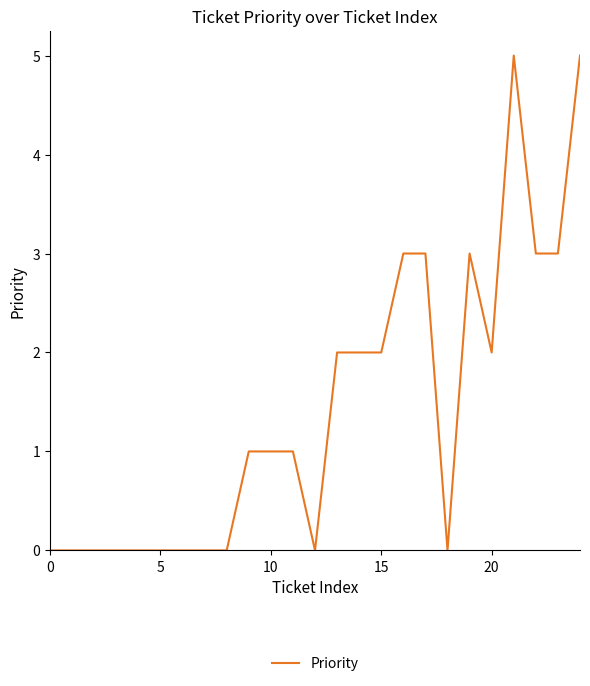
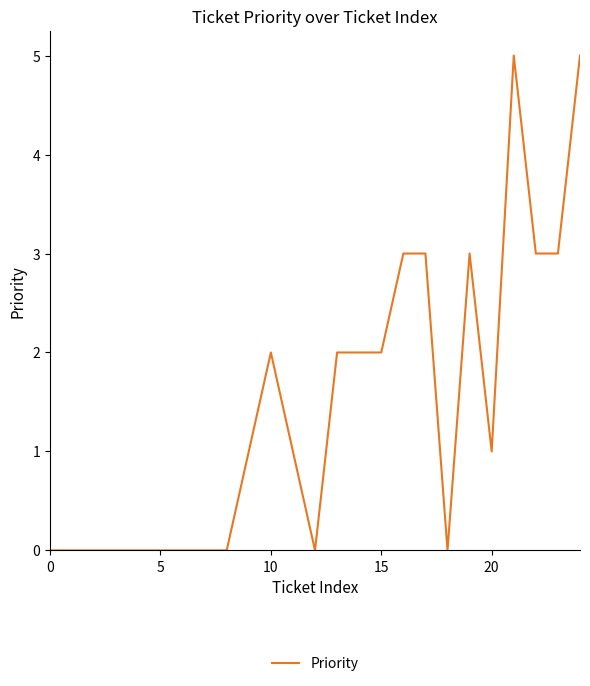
10: 1 -> 2
20: 2 -> 1
